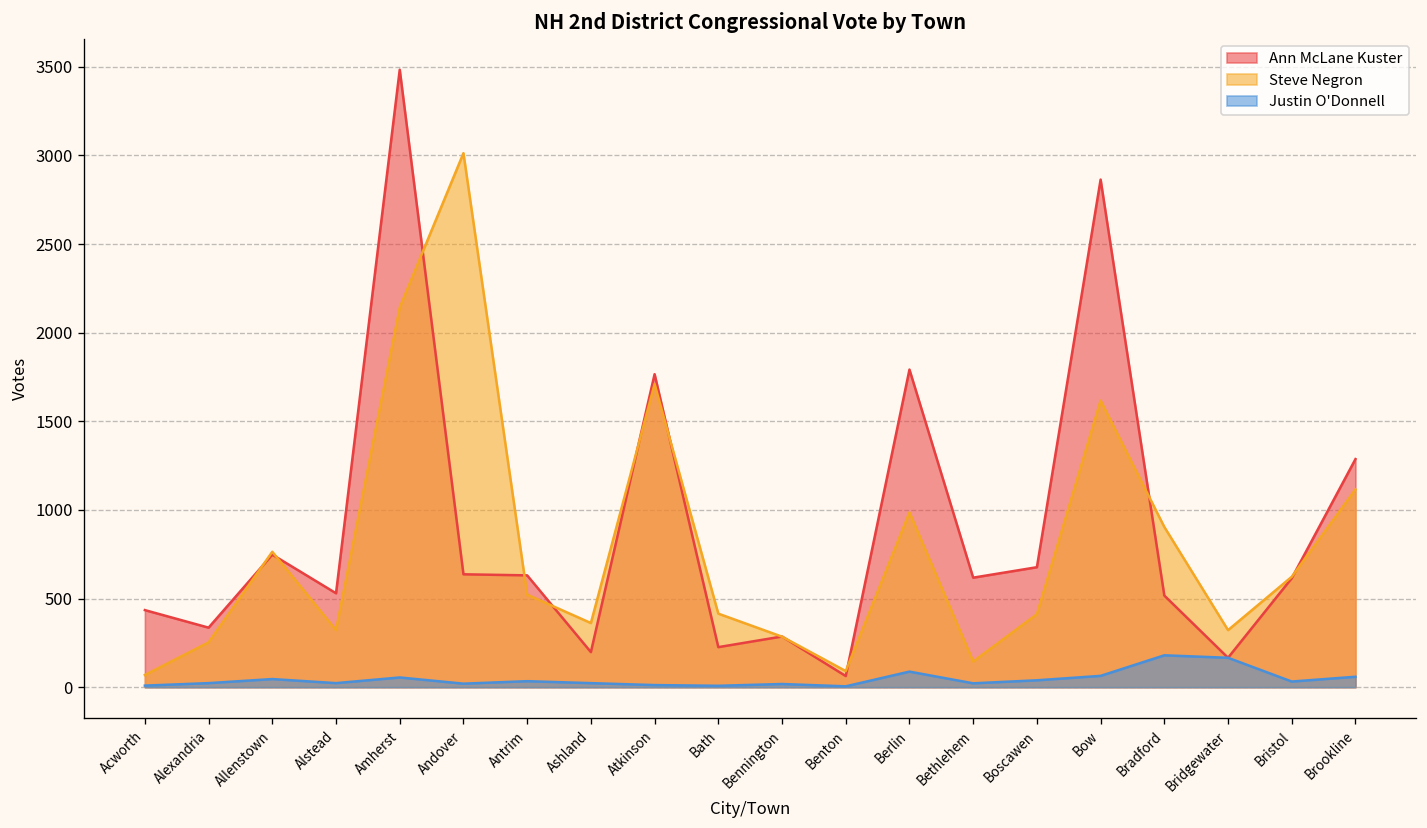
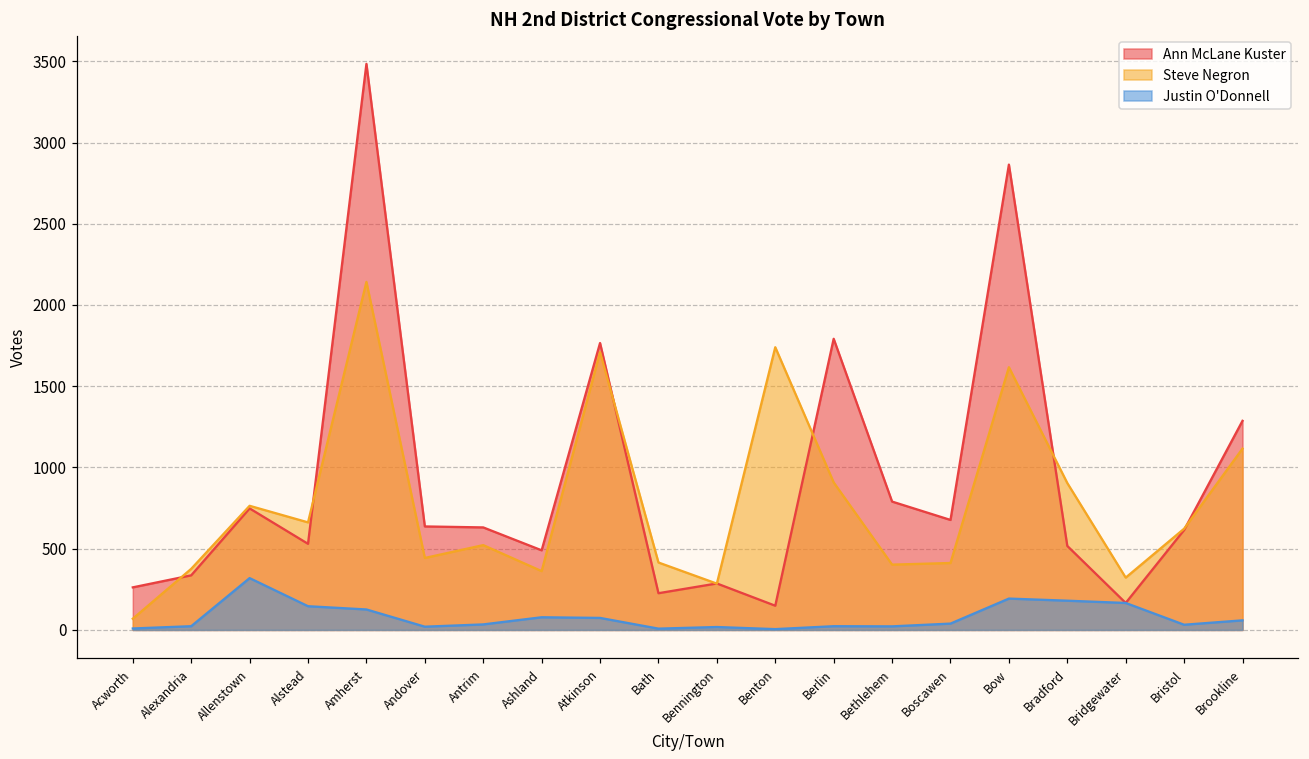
Ann McLane Kuster, Acworth: 440 -> 260
Steve Negron, Alexandria: 250 -> 380
Justin O'Donnell, Allenstown: 50 -> 320
Steve Negron, Alstead: 320 -> 660
Justin O'Donnell, Alstead: 20 -> 150
Justin O'Donnell, Amherst: 60 -> 130
Steve Negron, Andover: 3010 -> 440
Ann McLane Kuster, Ashland: 200 -> 490
Justin O'Donnell, Ashland: 20 -> 80
Justin O'Donnell, Atkinson: 10 -> 70
Ann McLane Kuster, Benton: 60 -> 150
Steve Negron, Benton: 90 -> 1740
Steve Negron, Berlin: 990 -> 910
Justin O'Donnell, Berlin: 90 -> 20
Ann McLane Kuster, Bethlehem: 620 -> 790
Steve Negron, Bethlehem: 150 -> 400
Justin O'Donnell, Bow: 60 -> 190
